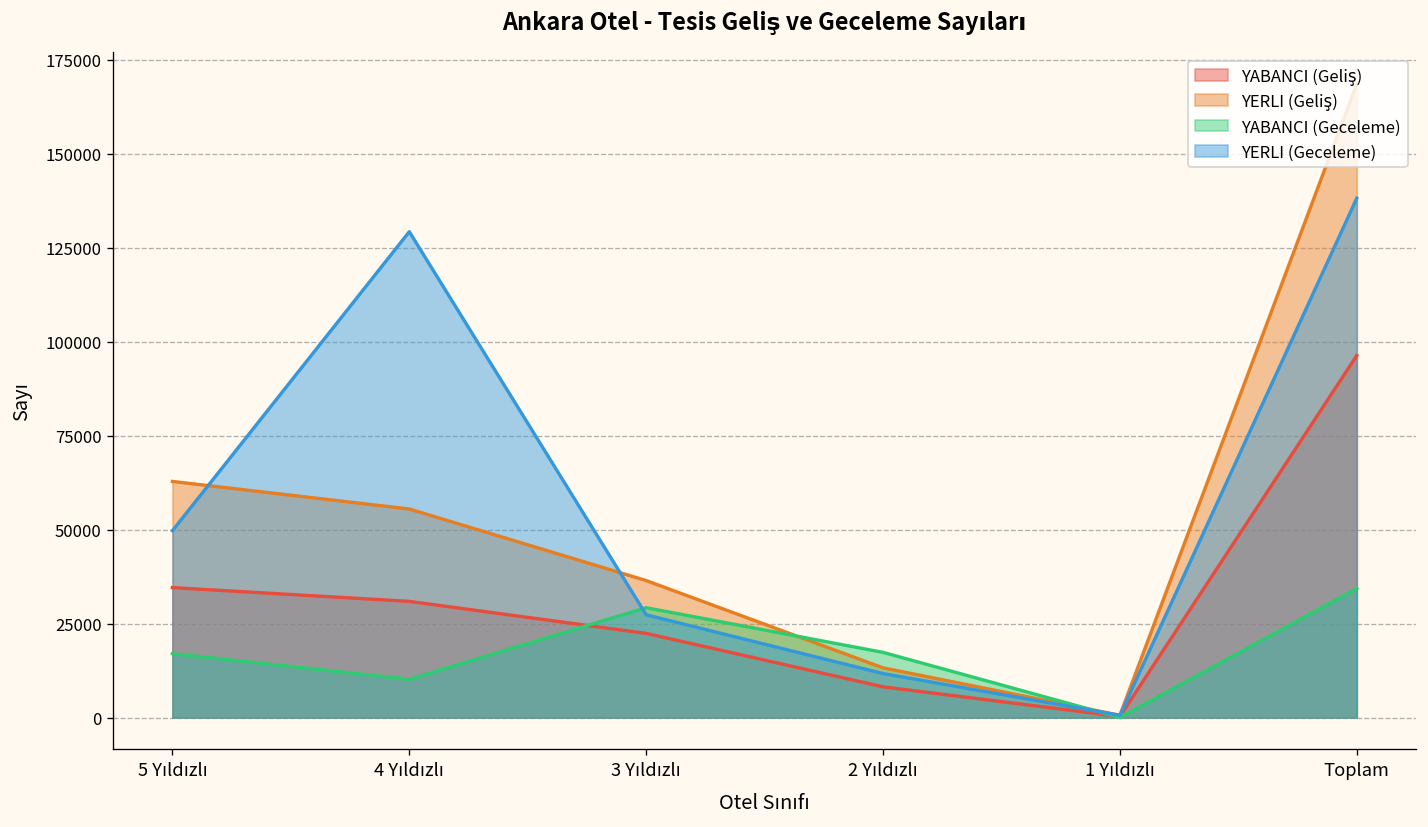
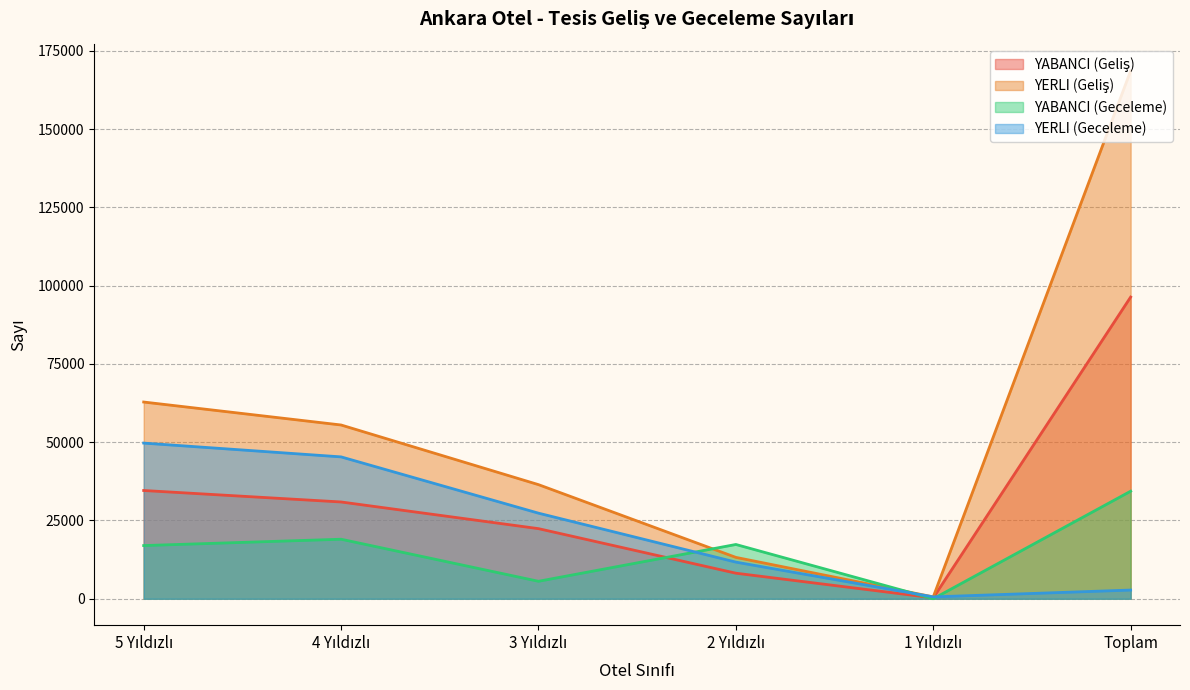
YABANCI (Geceleme), 4 Yıldızlı: 10000 -> 19000
YERLI (Geceleme), 4 Yıldızlı: 129000 -> 45000
YABANCI (Geceleme), 3 Yıldızlı: 29000 -> 6000
YERLI (Geceleme), Toplam: 138000 -> 3000
